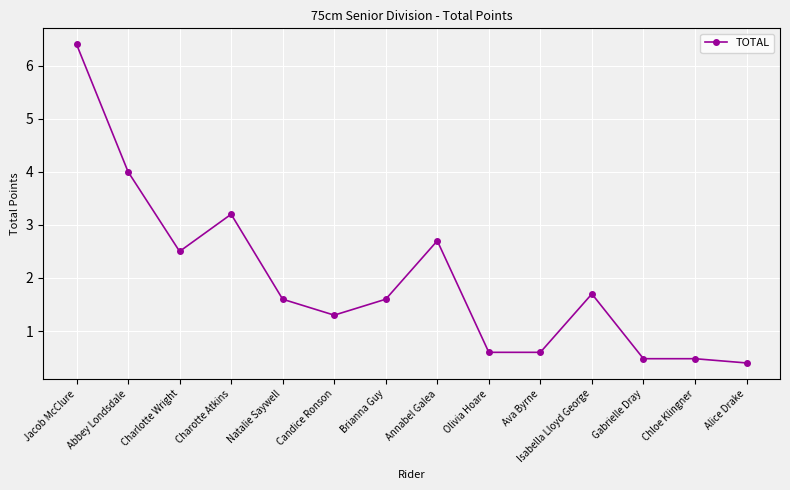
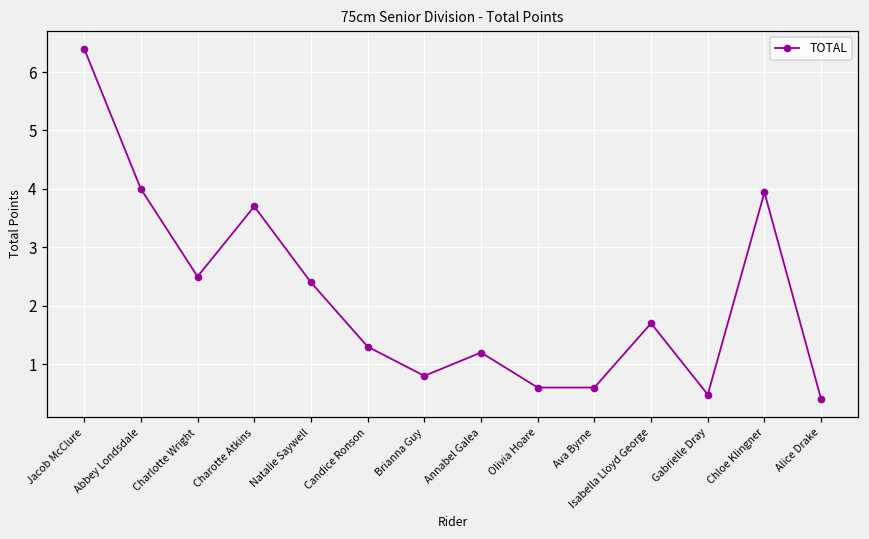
Charotte Atkins: 3.2 -> 3.7
Natalie Saywell: 1.6 -> 2.4
Brianna Guy: 1.6 -> 0.8
Annabel Galea: 2.7 -> 1.2
Chloe Klingner: 0.5 -> 3.9
